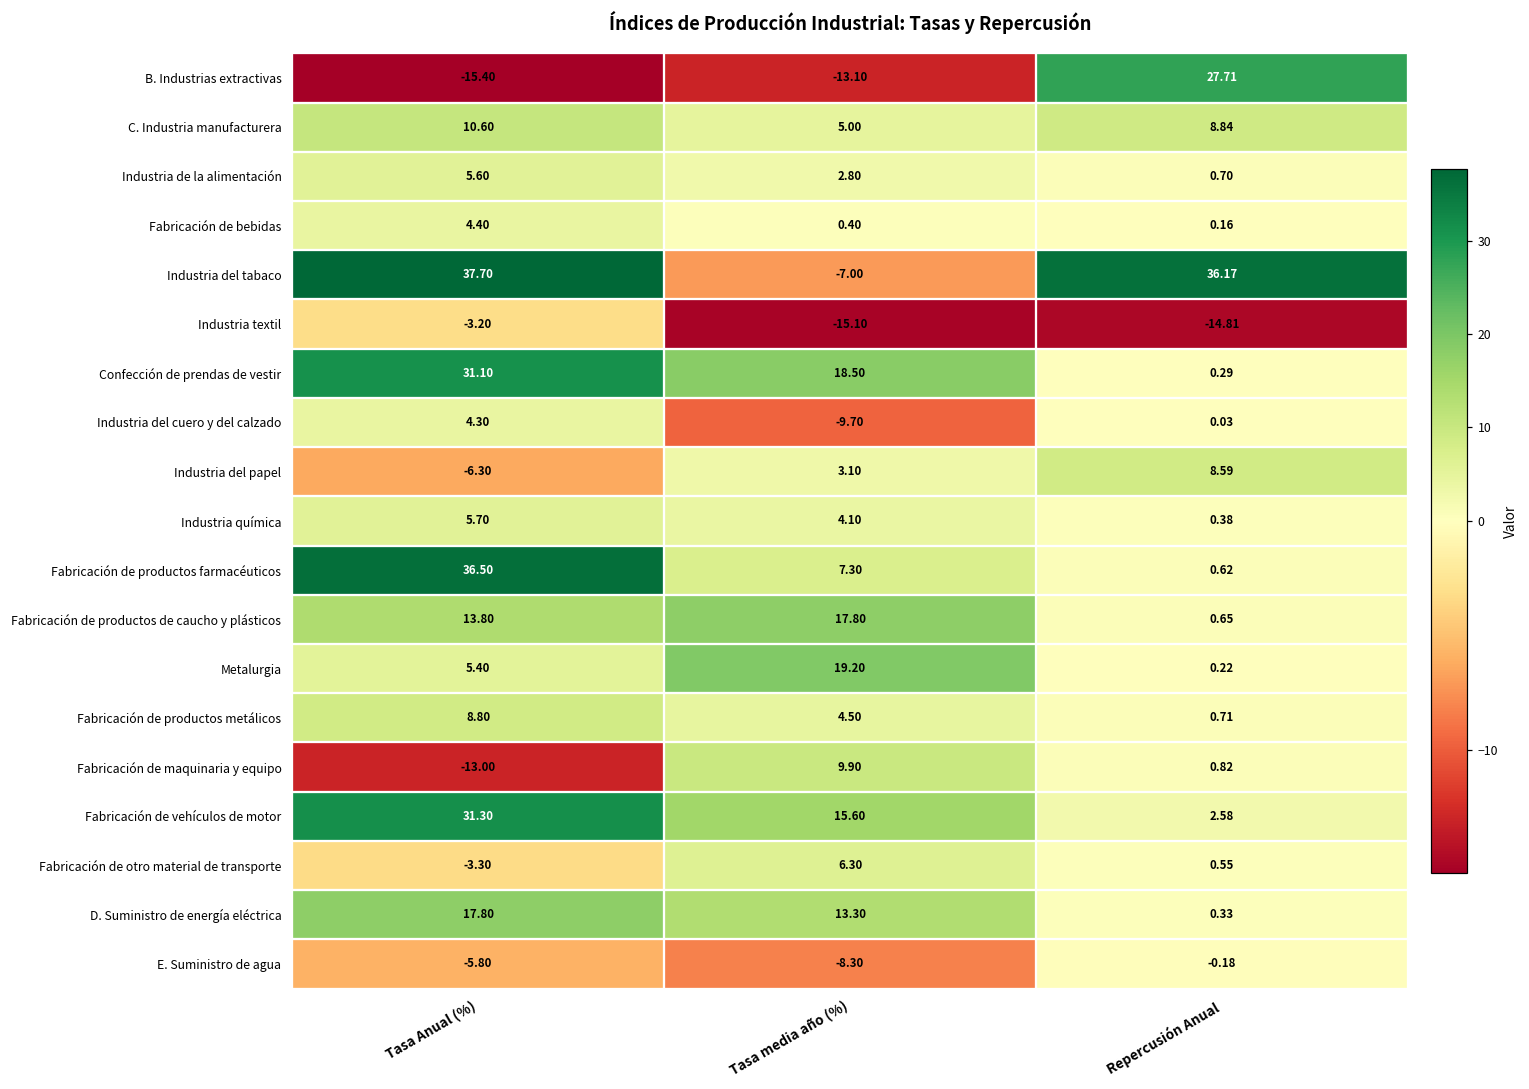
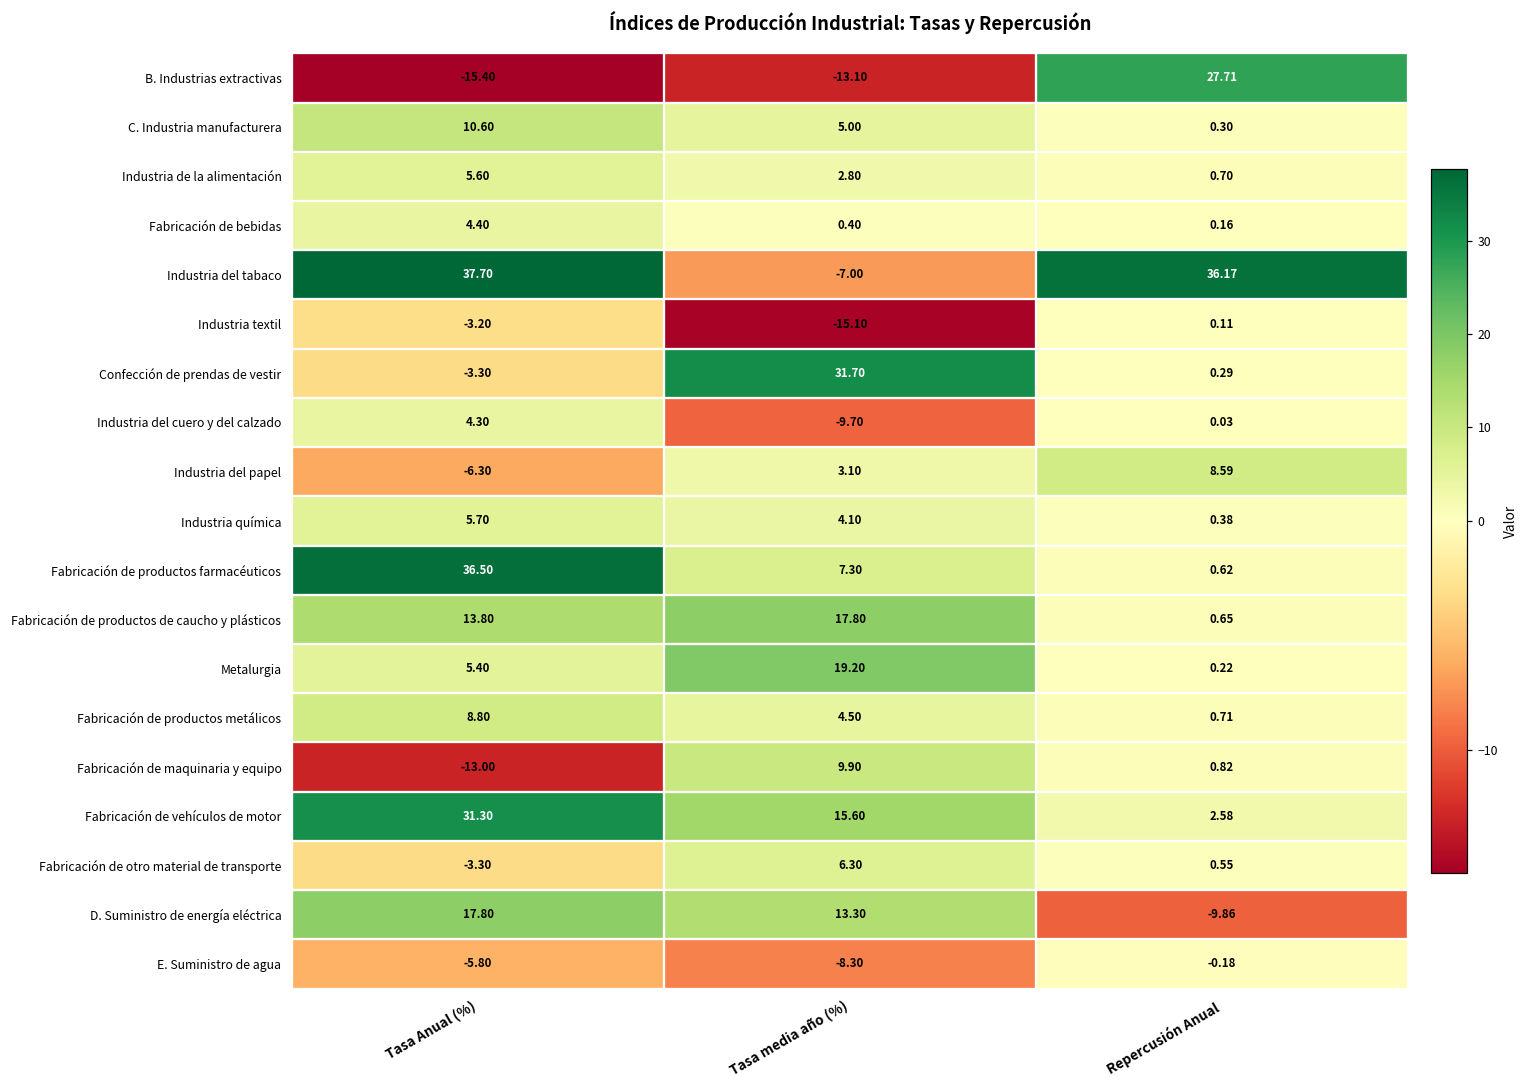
C. Industria manufacturera, Repercusión Anual: 8.84 -> 0.30
Industria textil, Repercusión Anual: -14.81 -> 0.11
Confección de prendas de vestir, Tasa Anual (%): 31.10 -> -3.30
Confección de prendas de vestir, Tasa media año (%): 18.50 -> 31.70
D. Suministro de energía eléctrica, Repercusión Anual: 0.33 -> -9.86
